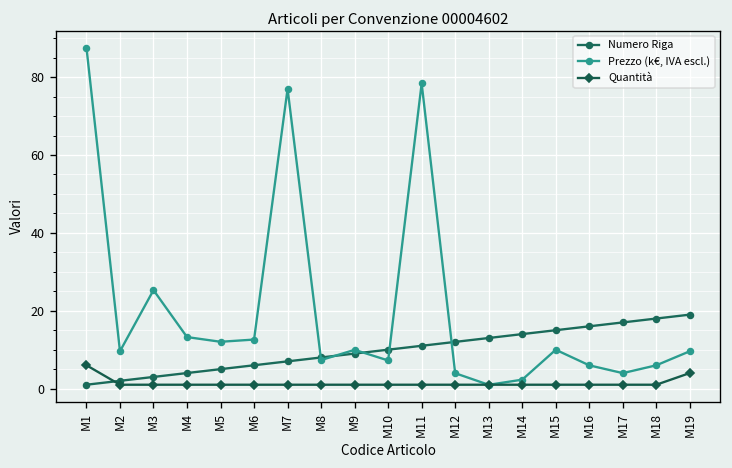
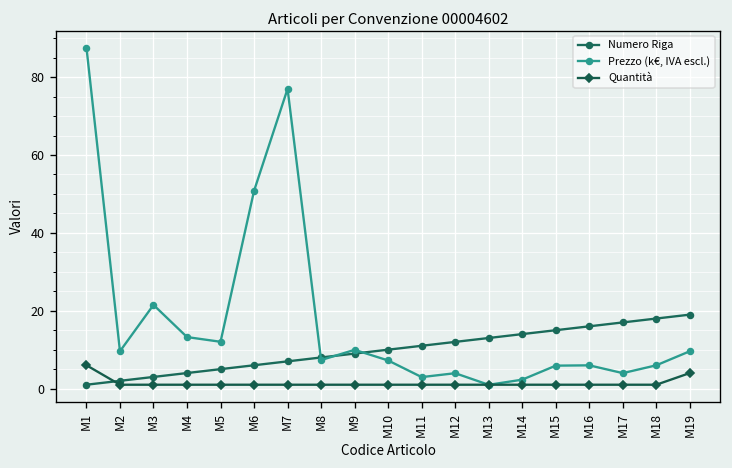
Prezzo (k€, IVA escl.), M3: 25 -> 22
Prezzo (k€, IVA escl.), M6: 13 -> 51
Prezzo (k€, IVA escl.), M11: 78 -> 3
Prezzo (k€, IVA escl.), M15: 10 -> 6
